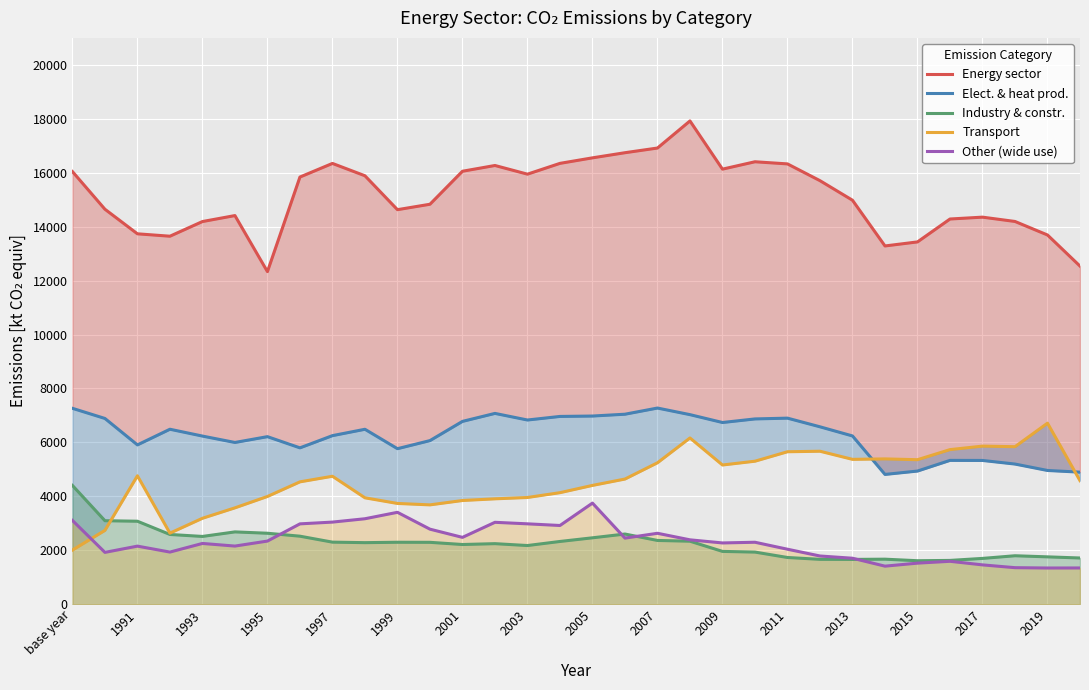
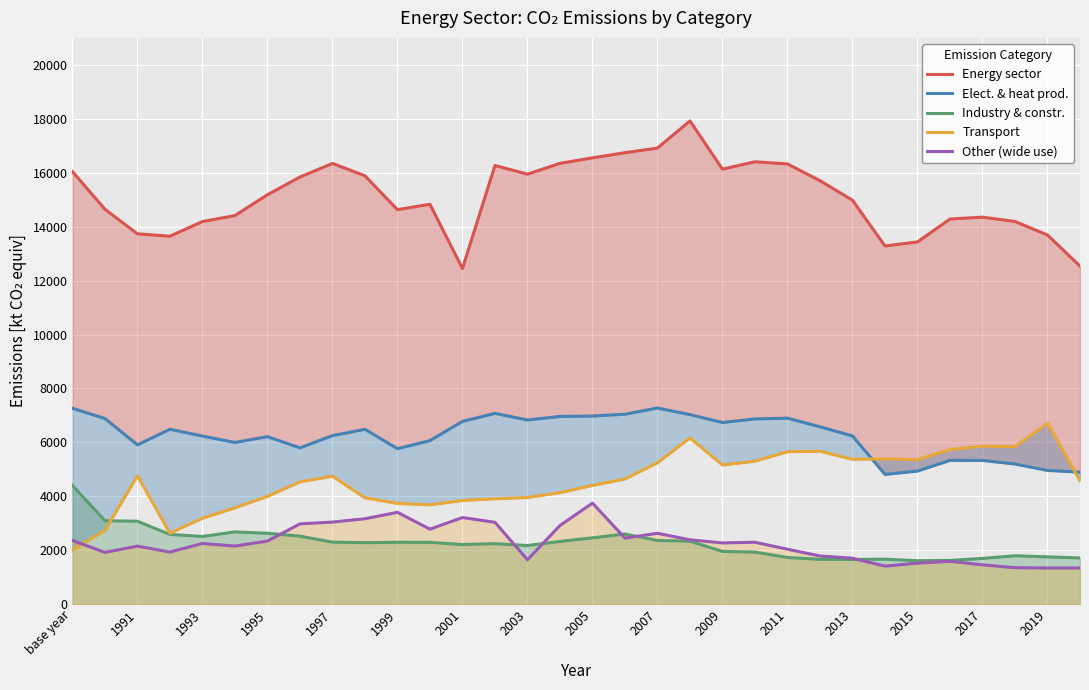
Other (wide use), base year: 3100 -> 2400
Energy sector, 1995: 12300 -> 15200
Energy sector, 2001: 16100 -> 12400
Other (wide use), 2001: 2500 -> 3200
Other (wide use), 2003: 3000 -> 1600
